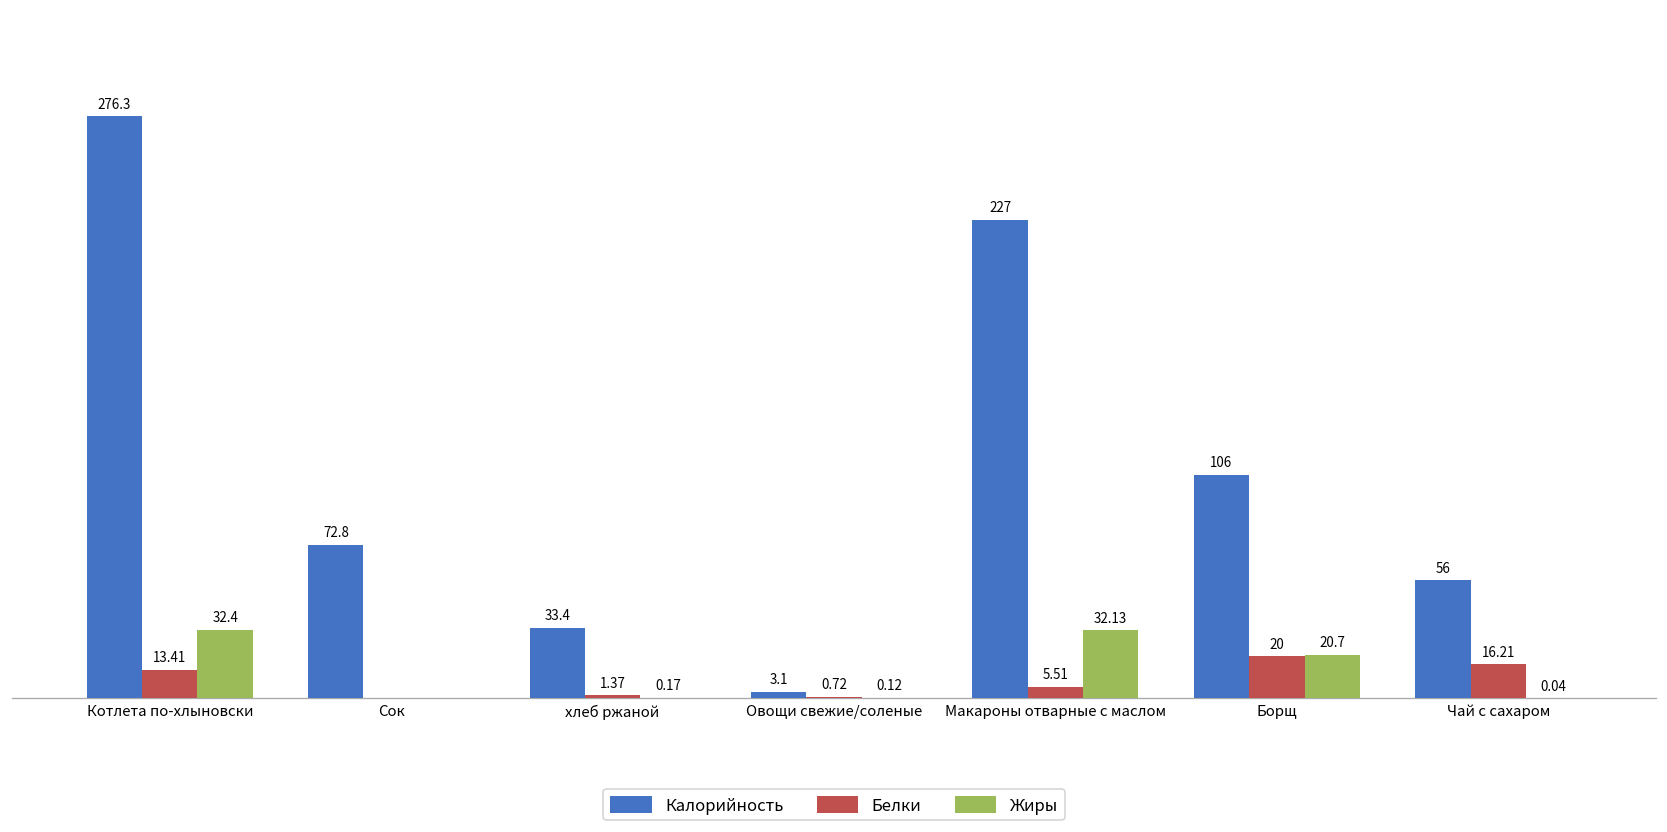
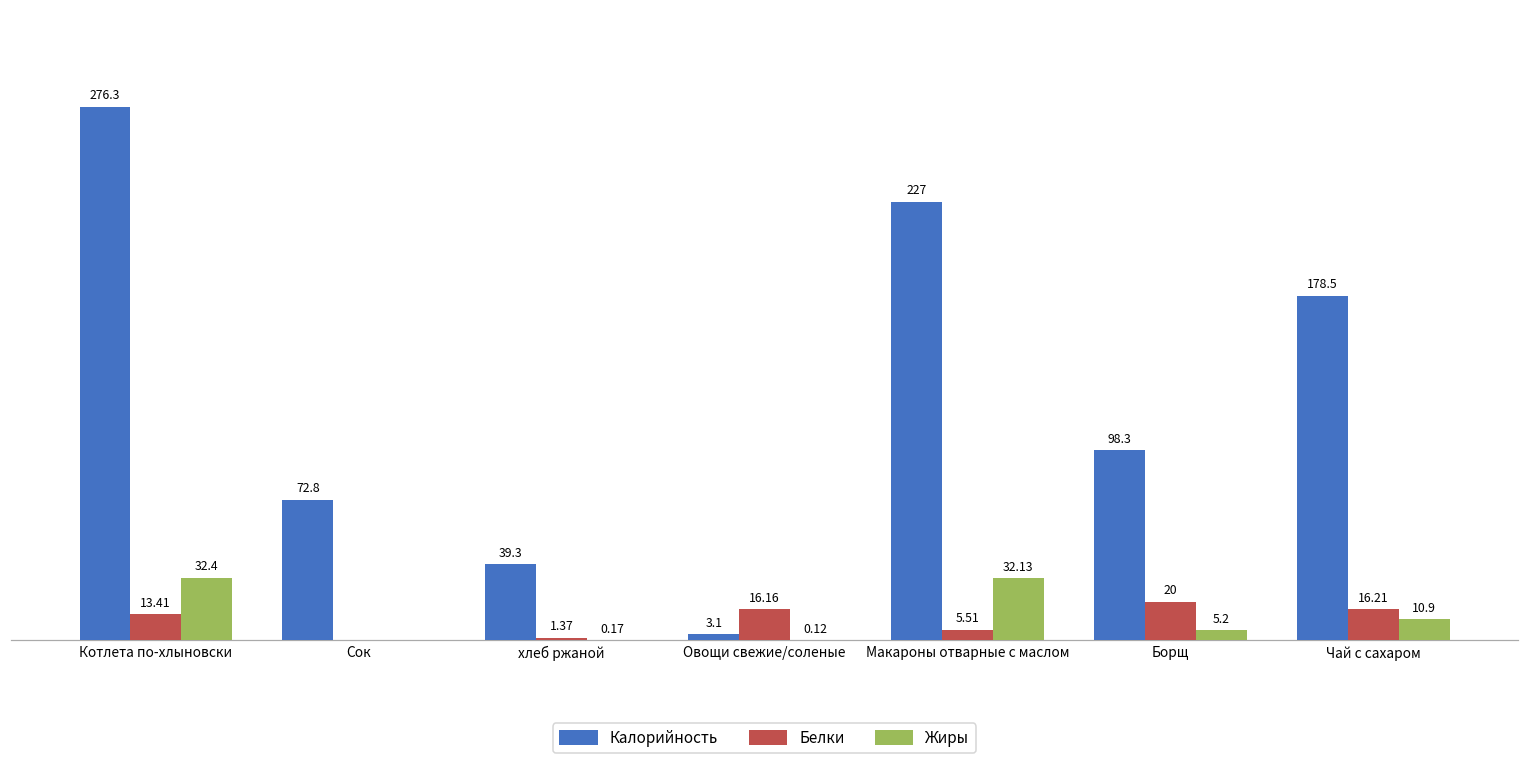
Калорийность, хлеб ржаной: 33.4 -> 39.3
Белки, Овощи свежие/соленые: 0.72 -> 16.16
Калорийность, Борщ: 106 -> 98.3
Жиры, Борщ: 20.7 -> 5.2
Калорийность, Чай с сахаром: 56 -> 178.5
Жиры, Чай с сахаром: 0.04 -> 10.9
